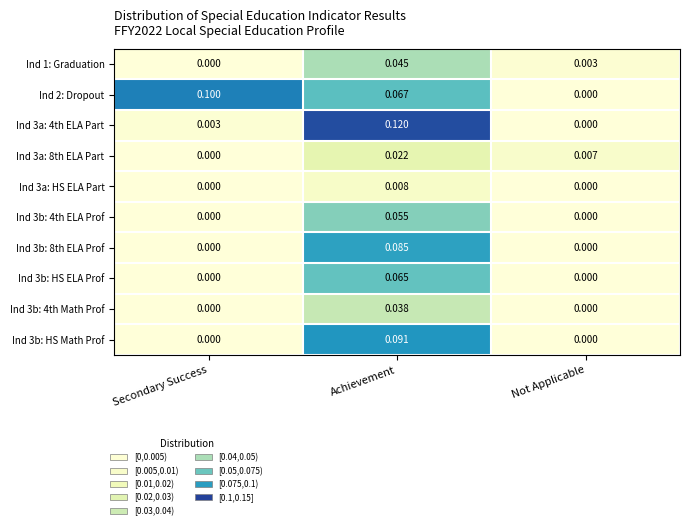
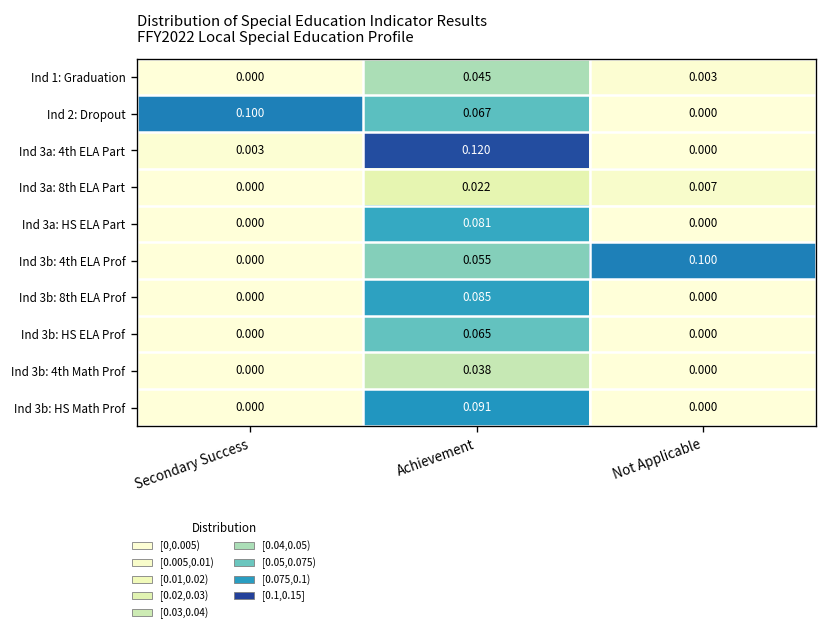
Ind 3a: HS ELA Part, Achievement: 0.008 -> 0.081
Ind 3b: 4th ELA Prof, Not Applicable: 0.000 -> 0.100
